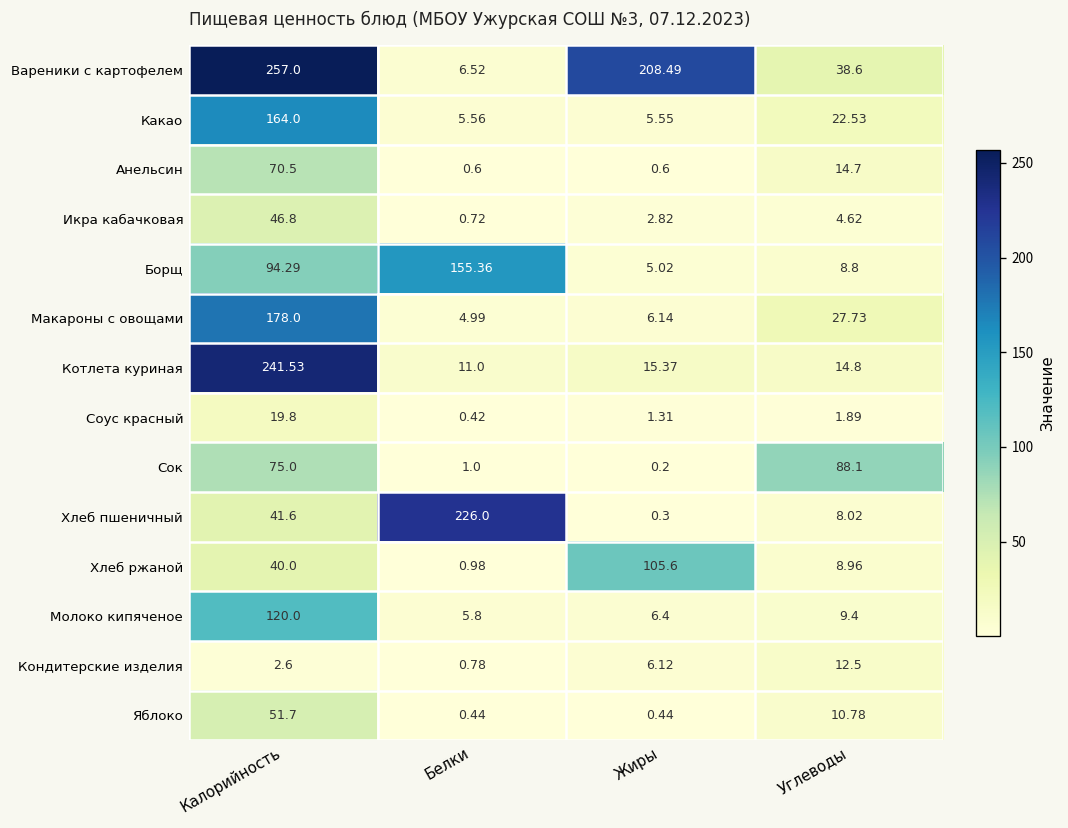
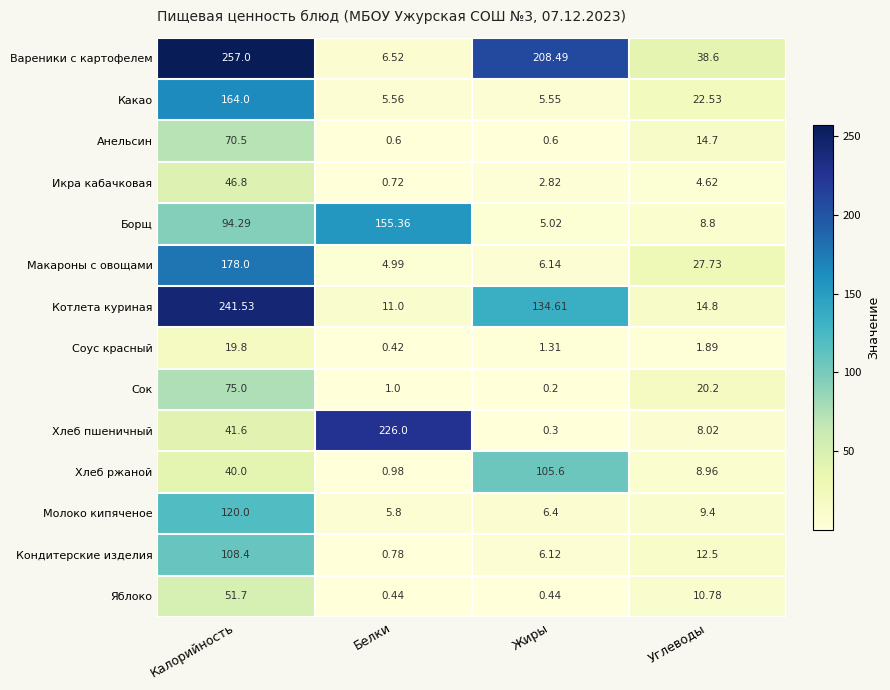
Котлета куриная, Жиры: 15.37 -> 134.61
Сок, Углеводы: 88.1 -> 20.2
Кондитерские изделия, Калорийность: 2.6 -> 108.4
